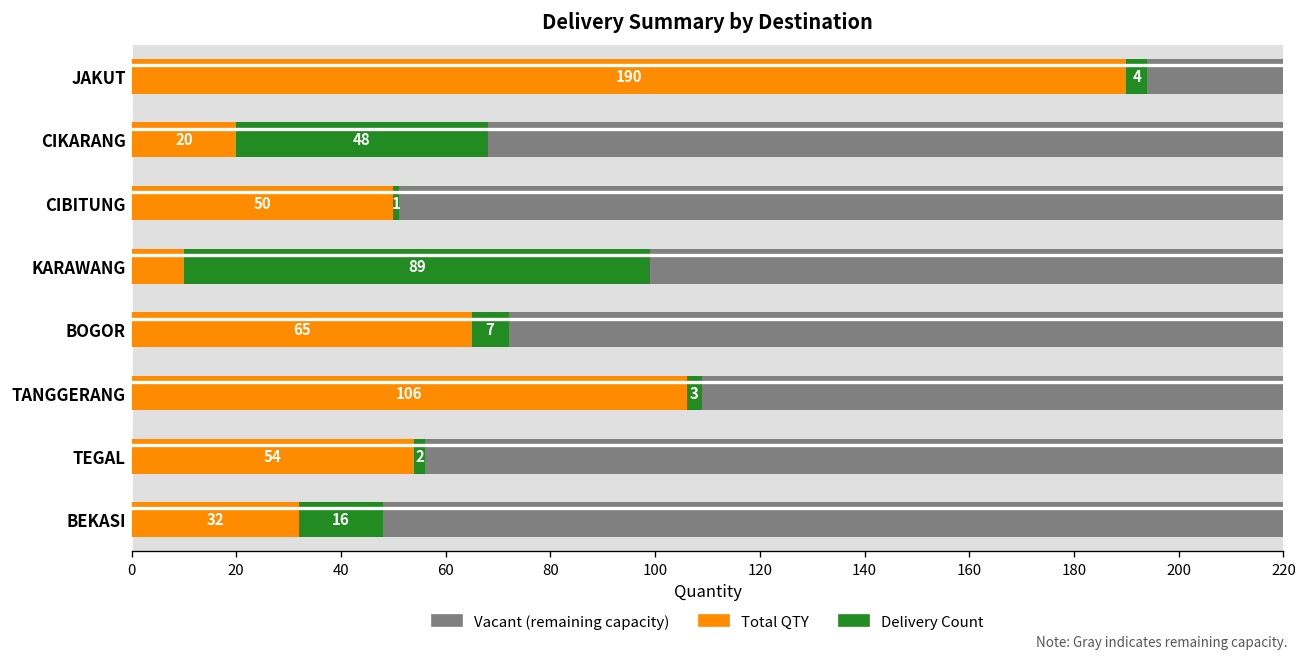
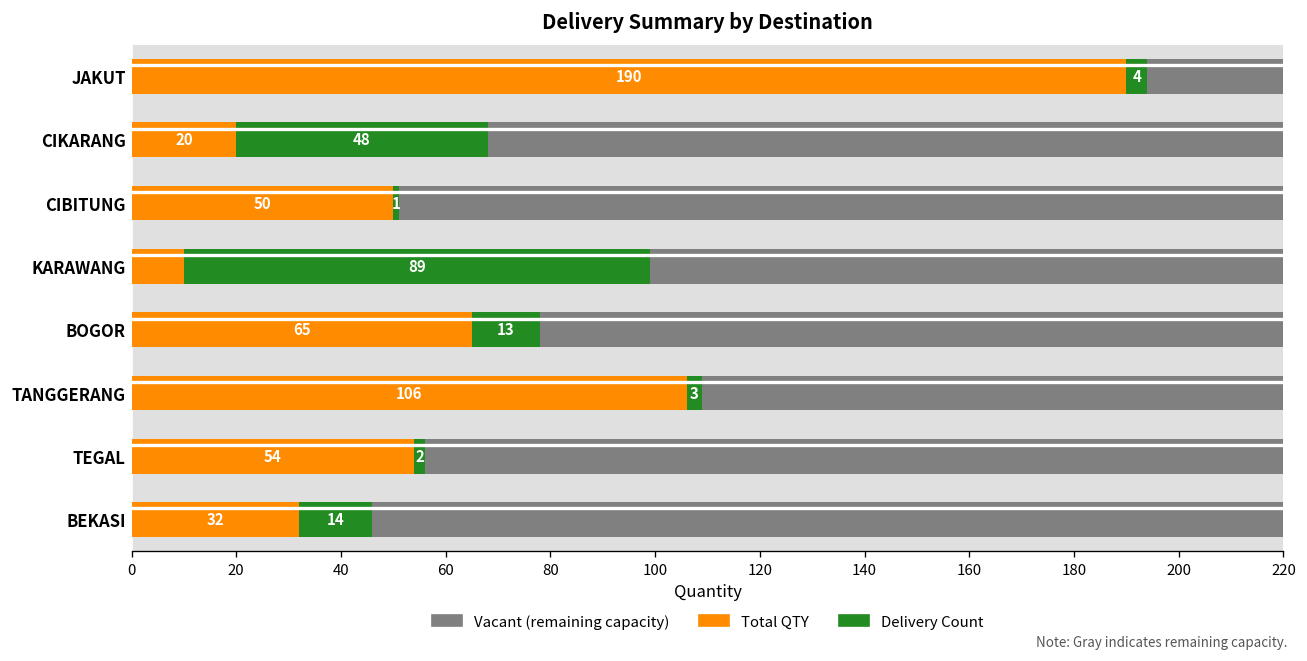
Delivery Count, BOGOR: 7 -> 13
Delivery Count, BEKASI: 16 -> 14
